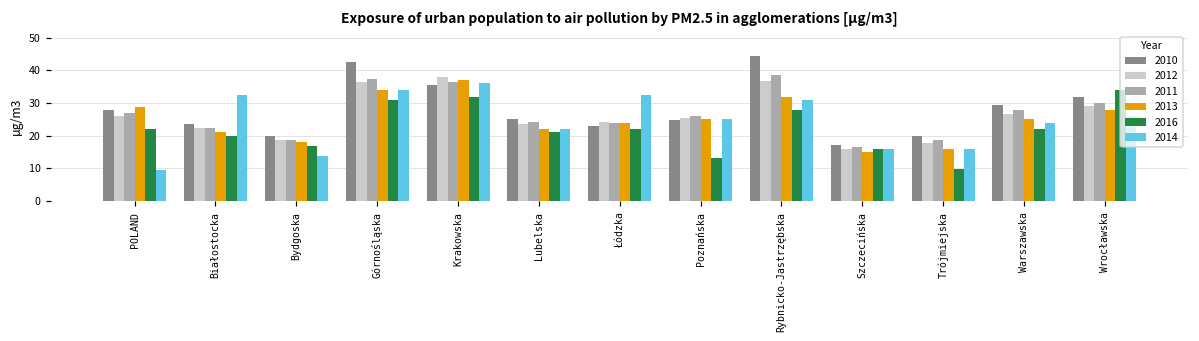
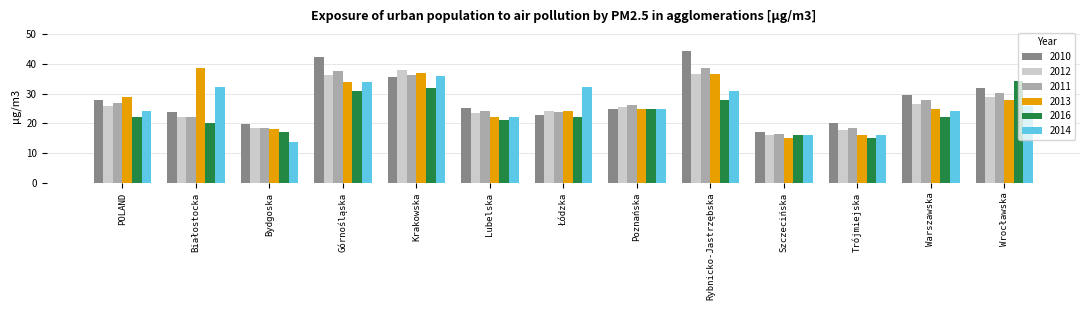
2014, POLAND: 10 -> 24
2013, Białostocka: 21 -> 39
2016, Poznańska: 13 -> 25
2013, Rybnicko-Jastrzębska: 32 -> 37
2016, Trójmiejska: 10 -> 15
